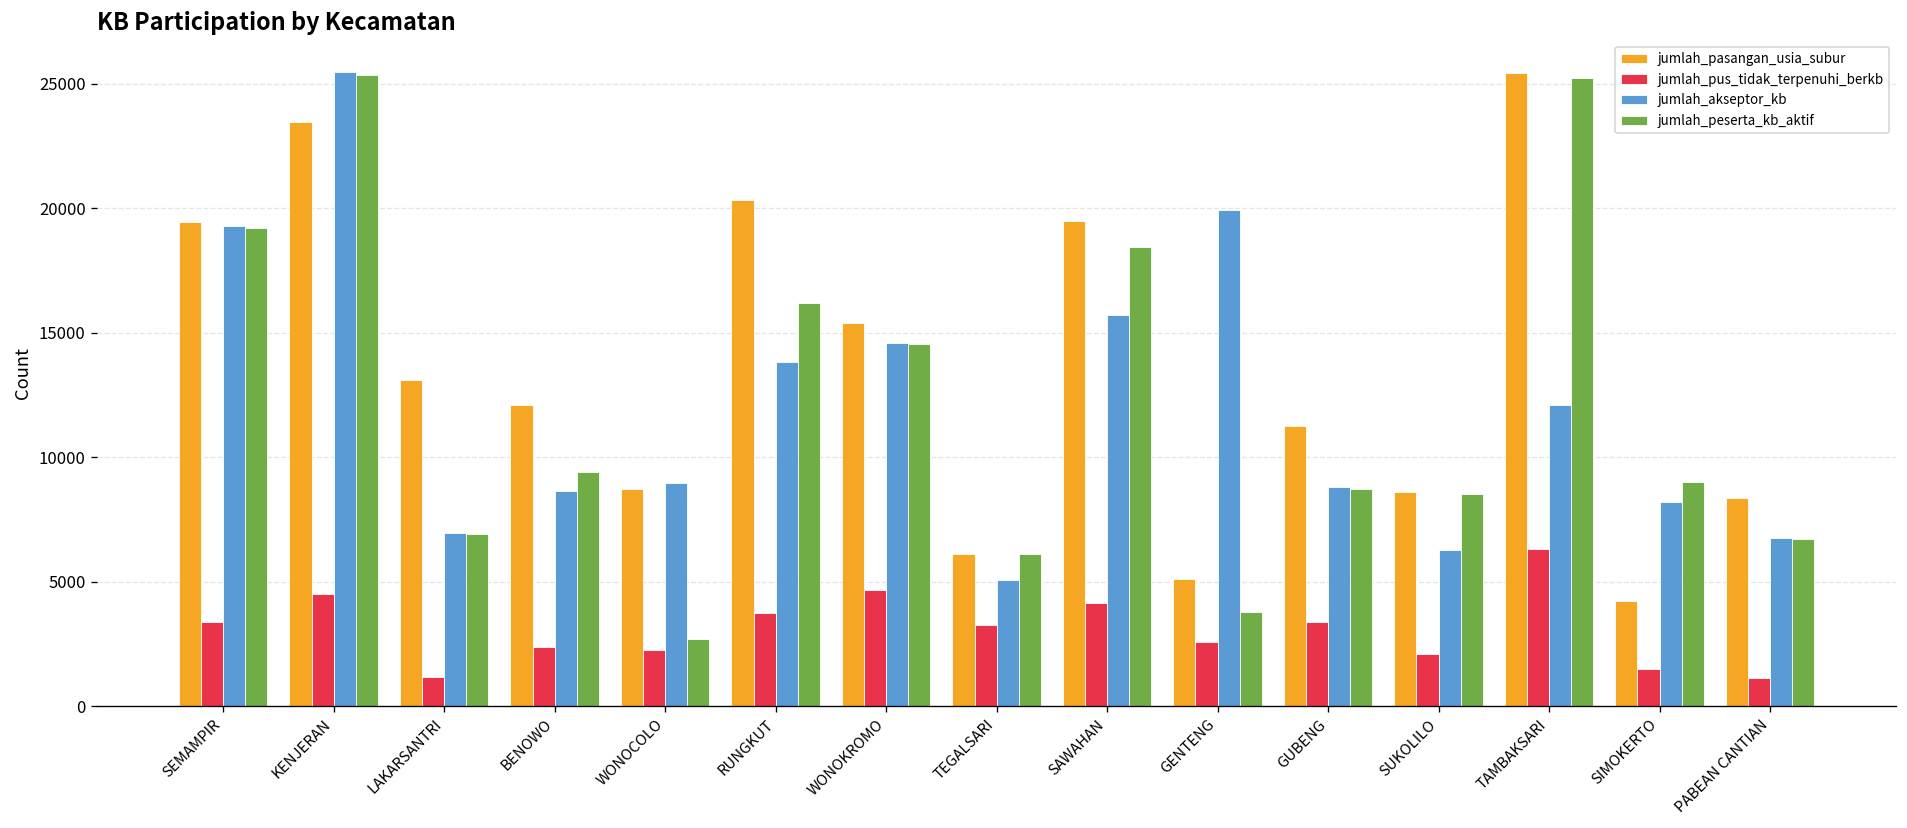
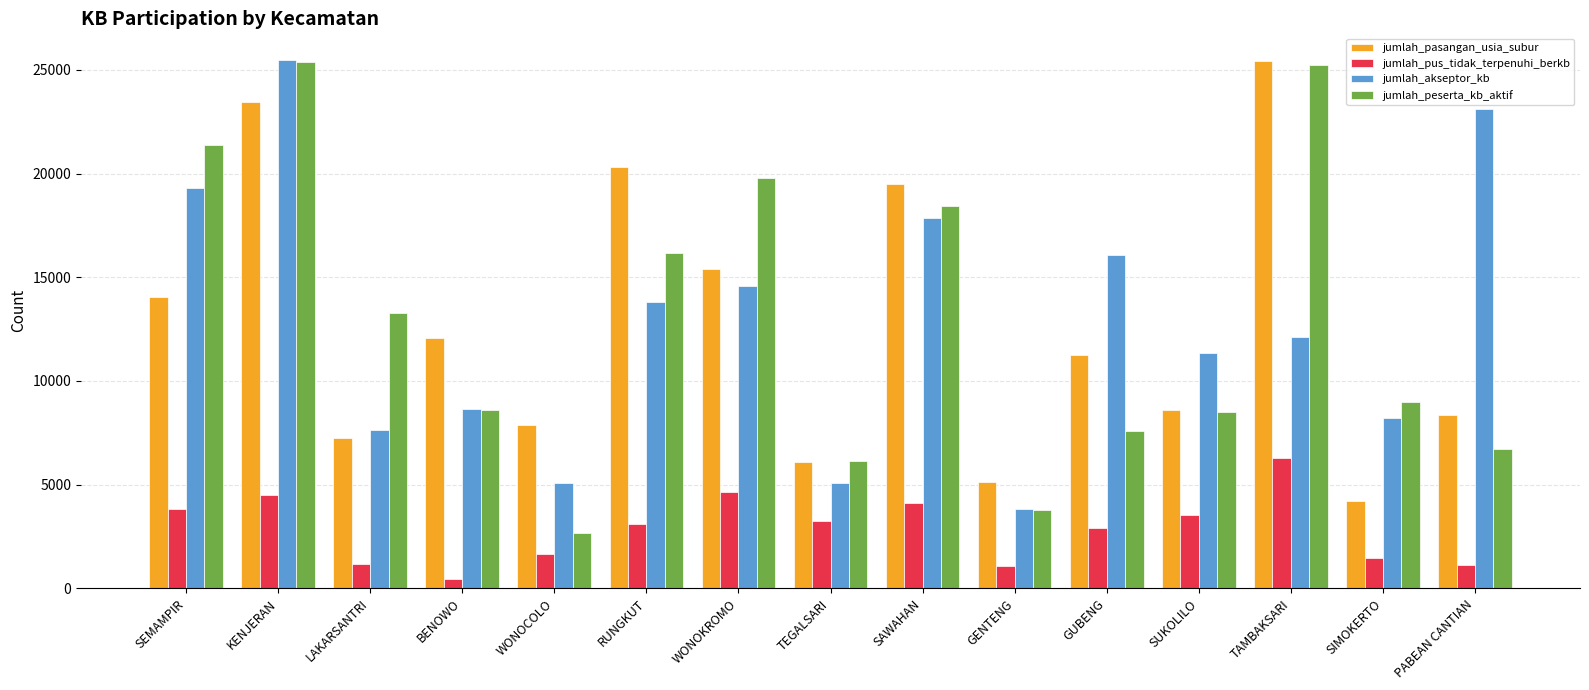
jumlah_pasangan_usia_subur, SEMAMPIR: 19500 -> 14100
jumlah_pus_tidak_terpenuhi_berkb, SEMAMPIR: 3400 -> 3800
jumlah_peserta_kb_aktif, SEMAMPIR: 19200 -> 21400
jumlah_pasangan_usia_subur, LAKARSANTRI: 13100 -> 7200
jumlah_akseptor_kb, LAKARSANTRI: 6900 -> 7700
jumlah_peserta_kb_aktif, LAKARSANTRI: 6900 -> 13300
jumlah_pus_tidak_terpenuhi_berkb, BENOWO: 2400 -> 500
jumlah_peserta_kb_aktif, BENOWO: 9400 -> 8600
jumlah_pasangan_usia_subur, WONOCOLO: 8700 -> 7900
jumlah_pus_tidak_terpenuhi_berkb, WONOCOLO: 2300 -> 1600
jumlah_akseptor_kb, WONOCOLO: 9000 -> 5100
jumlah_pus_tidak_terpenuhi_berkb, RUNGKUT: 3700 -> 3100
jumlah_peserta_kb_aktif, WONOKROMO: 14500 -> 19800
jumlah_akseptor_kb, SAWAHAN: 15700 -> 17800
jumlah_pus_tidak_terpenuhi_berkb, GENTENG: 2600 -> 1100
jumlah_akseptor_kb, GENTENG: 19900 -> 3800
jumlah_pus_tidak_terpenuhi_berkb, GUBENG: 3400 -> 2900
jumlah_akseptor_kb, GUBENG: 8800 -> 16100
jumlah_peserta_kb_aktif, GUBENG: 8700 -> 7600
jumlah_pus_tidak_terpenuhi_berkb, SUKOLILO: 2100 -> 3500
jumlah_akseptor_kb, SUKOLILO: 6300 -> 11300
jumlah_akseptor_kb, PABEAN CANTIAN: 6800 -> 23100
